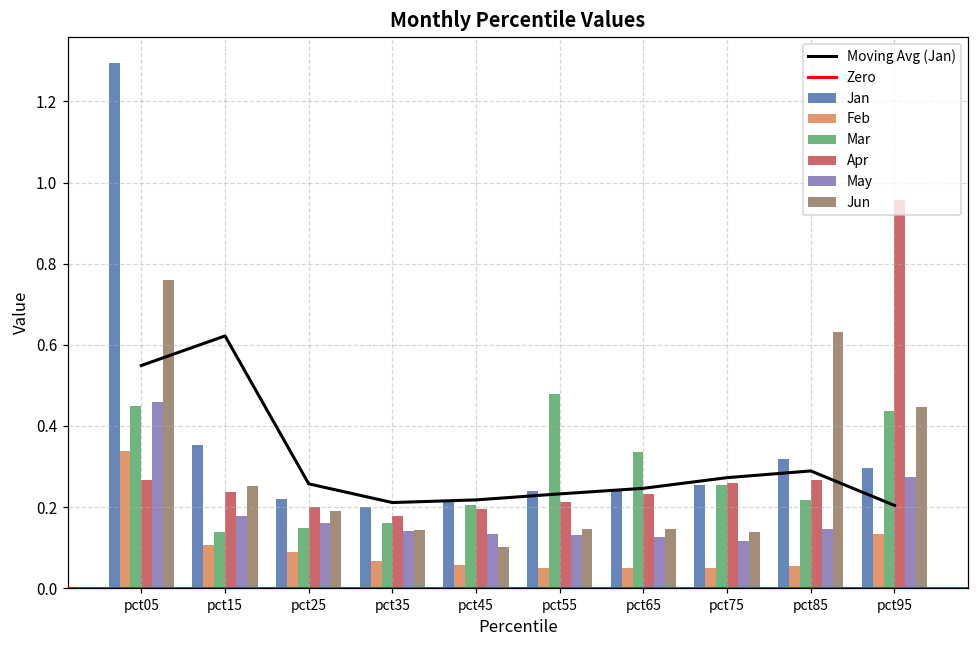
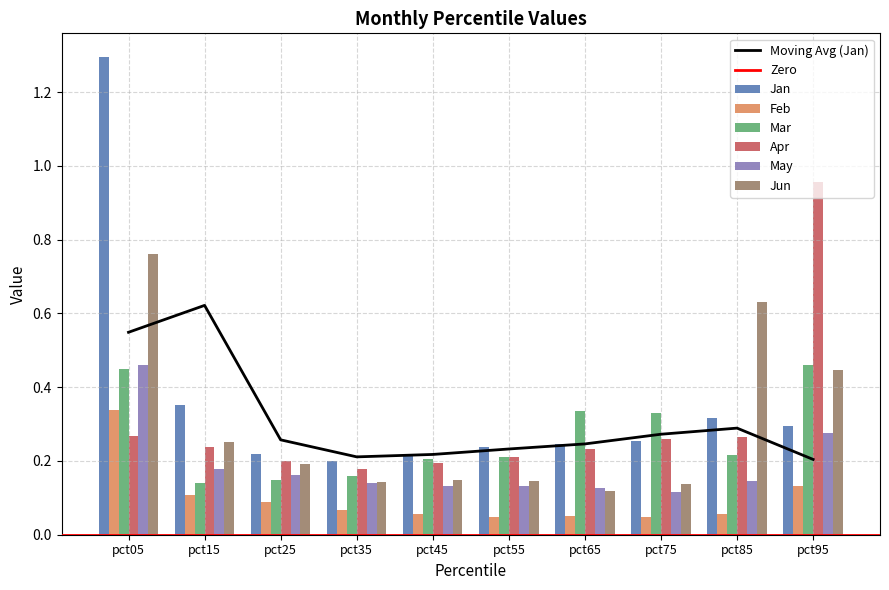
Jun, pct45: 0.10 -> 0.15
Mar, pct55: 0.48 -> 0.21
Jun, pct65: 0.15 -> 0.12
Mar, pct75: 0.25 -> 0.33
Mar, pct95: 0.44 -> 0.46
